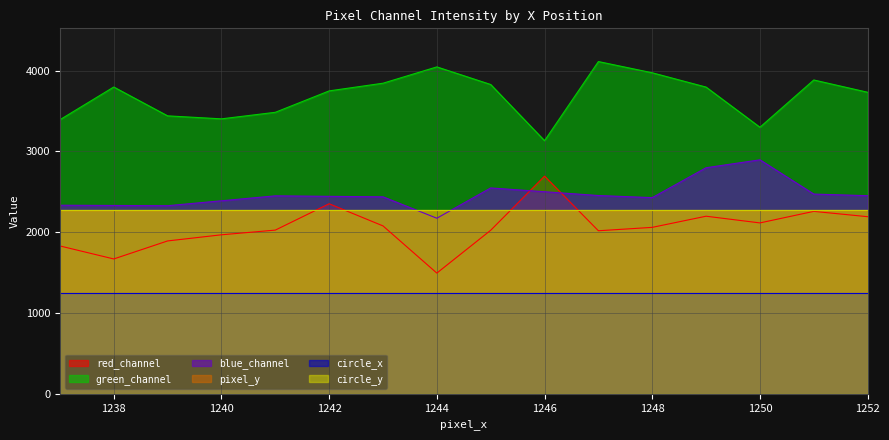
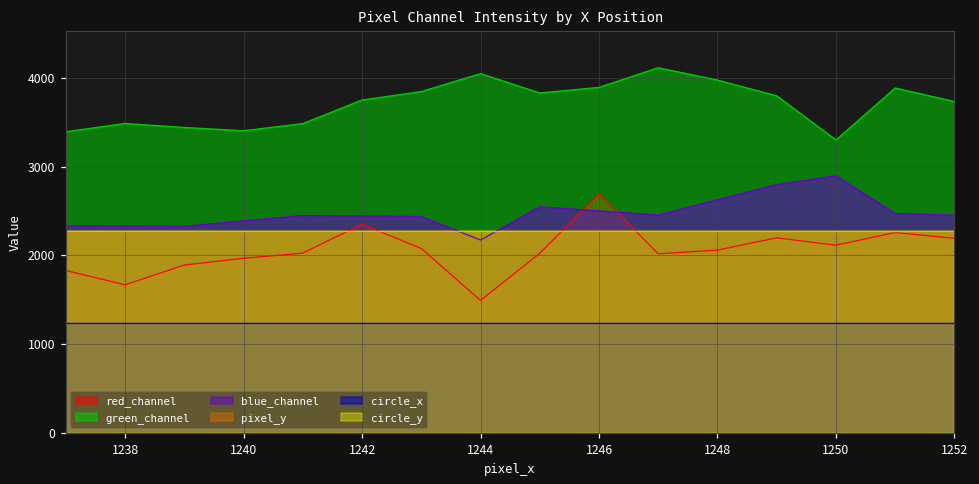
green_channel, 1238: 3800 -> 3500
green_channel, 1246: 3100 -> 3900
blue_channel, 1248: 2400 -> 2600
